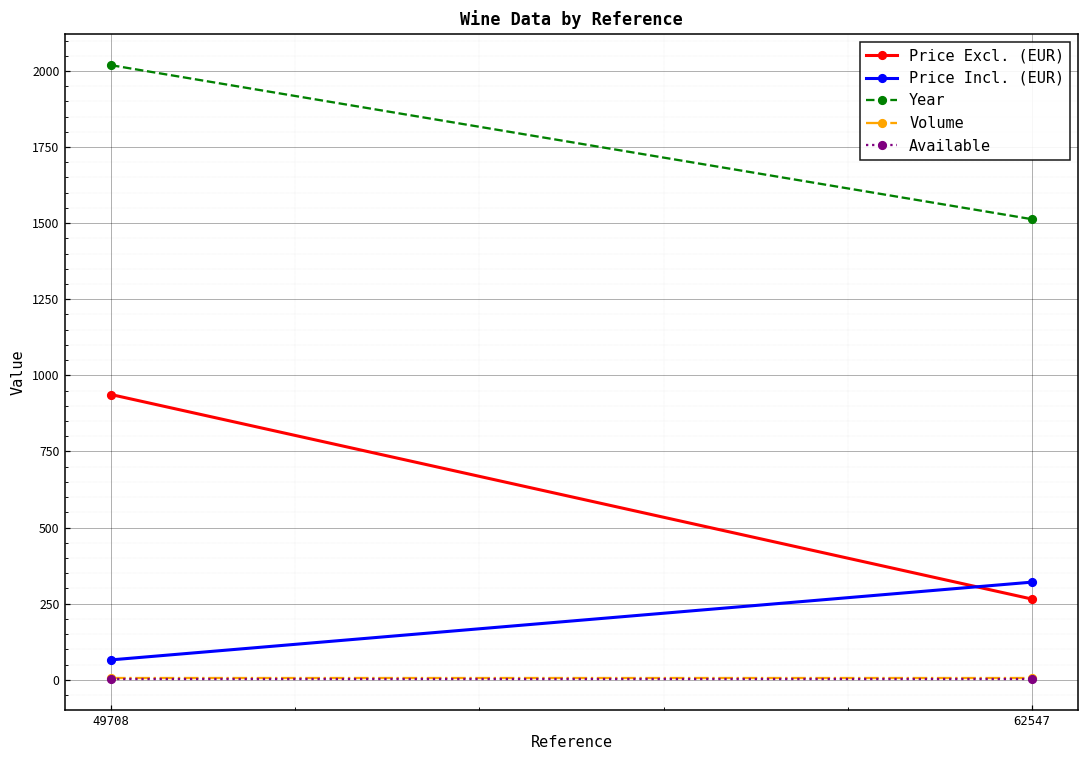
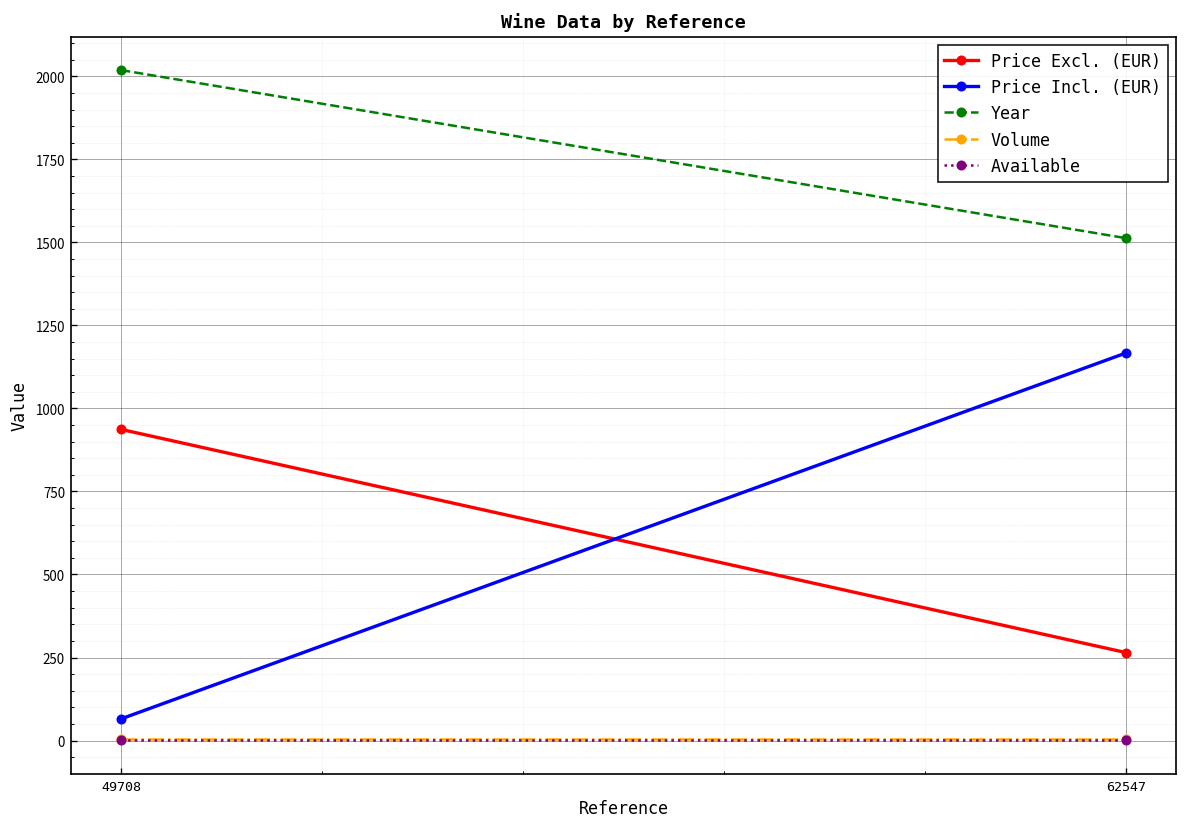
Price Incl. (EUR), 62547: 320 -> 1170
